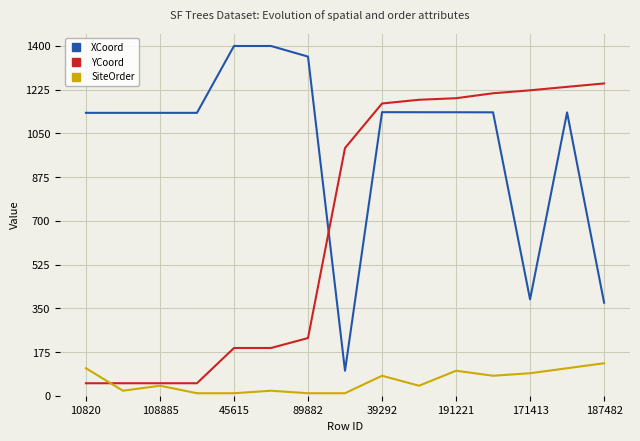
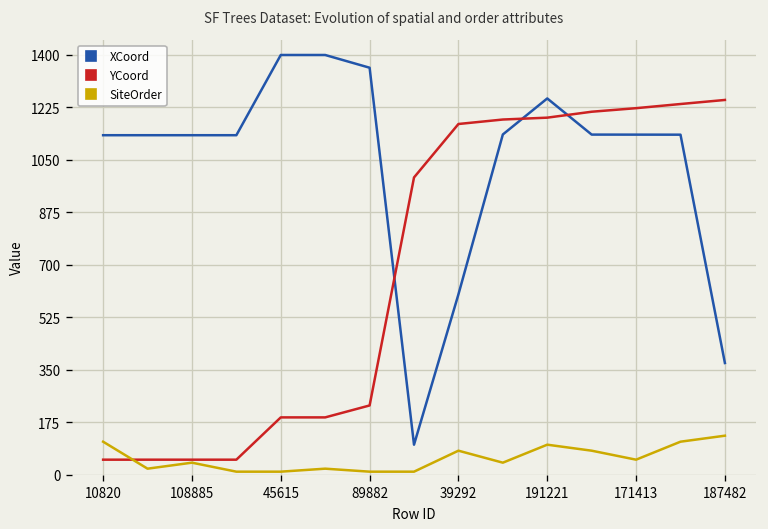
XCoord, 39292: 1140 -> 600
XCoord, 191221: 1130 -> 1260
XCoord, 171413: 390 -> 1130
SiteOrder, 171413: 90 -> 50
